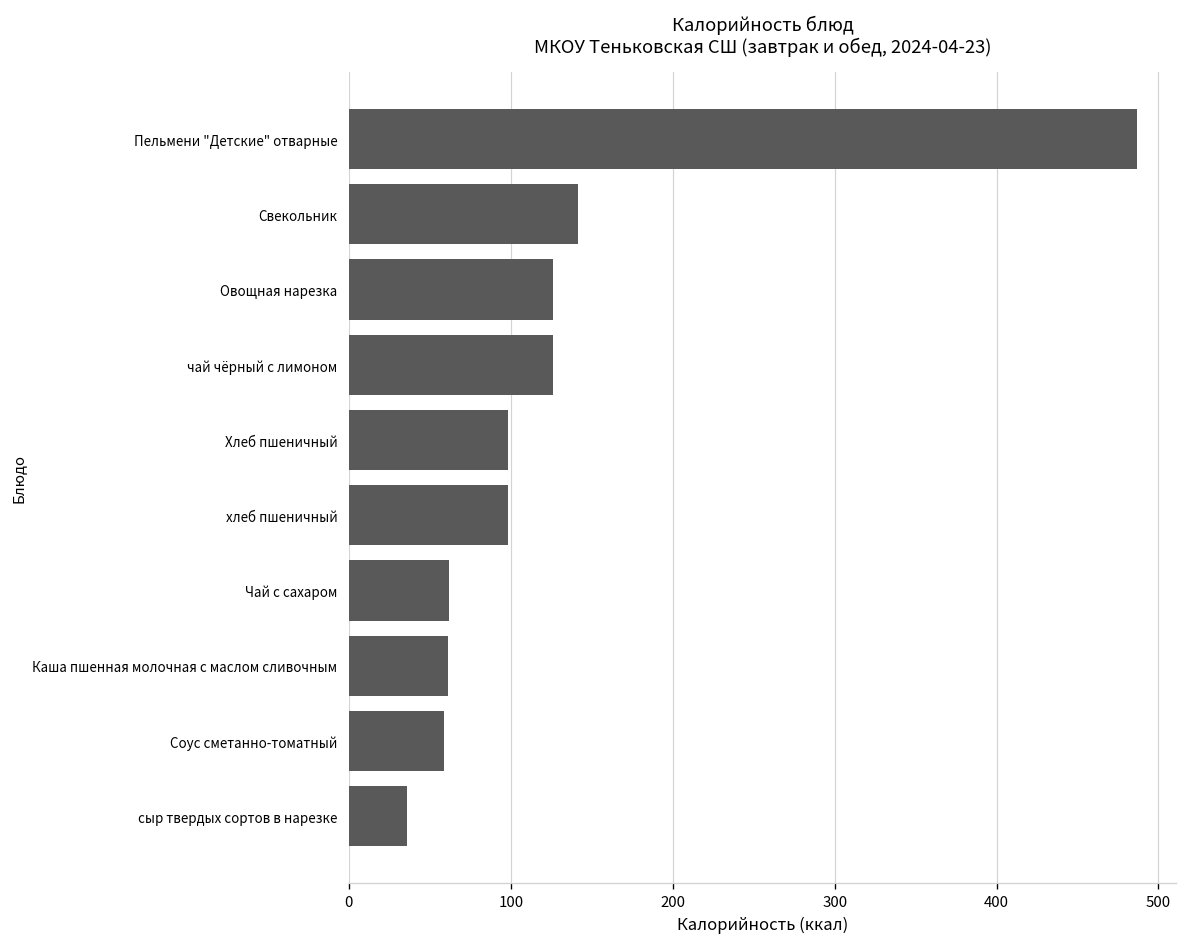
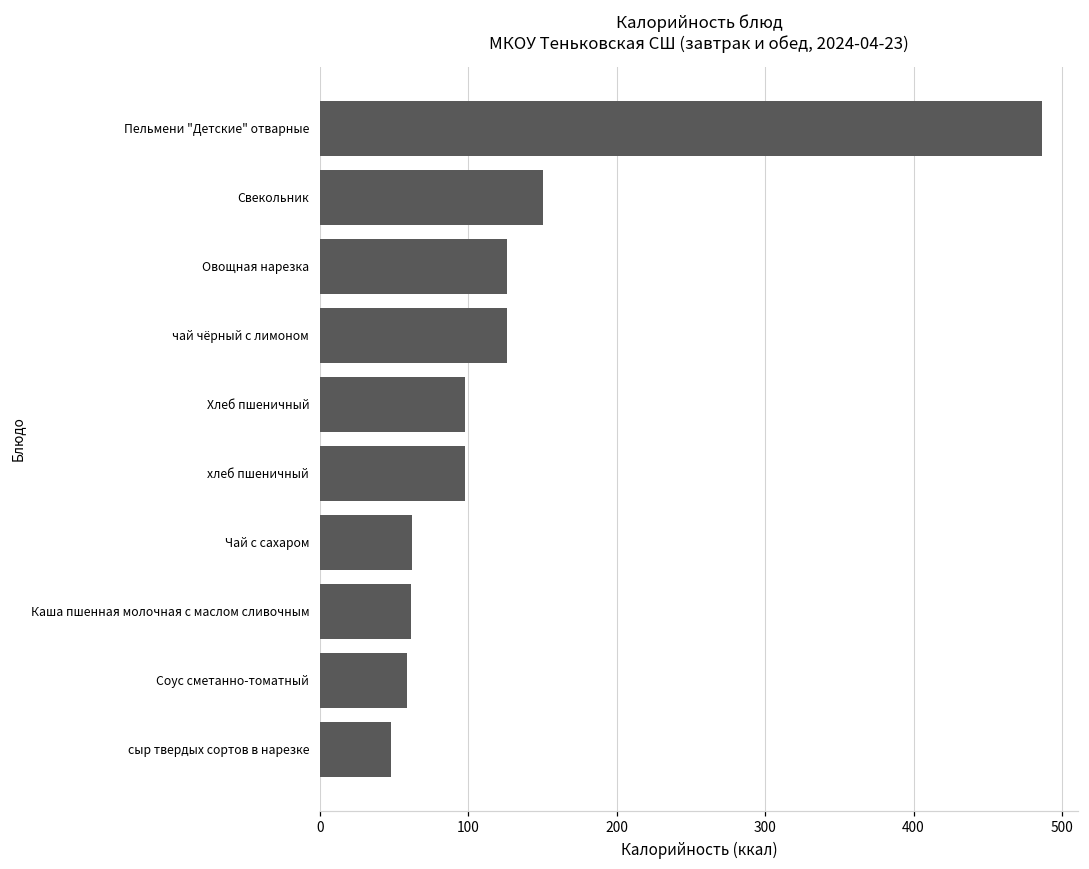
Свекольник: 142 -> 150
сыр твердых сортов в нарезке: 36 -> 48
